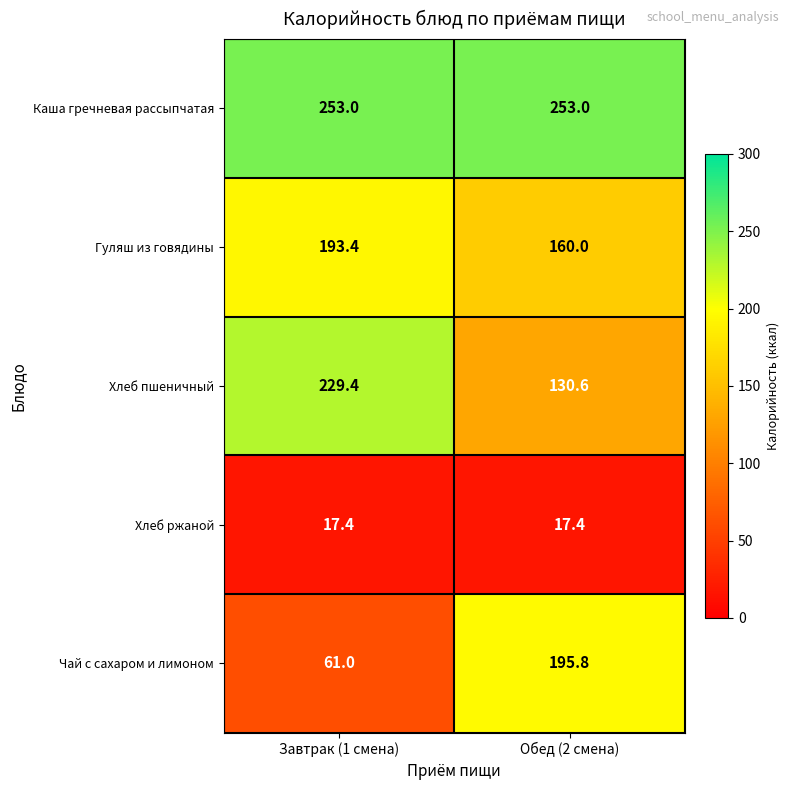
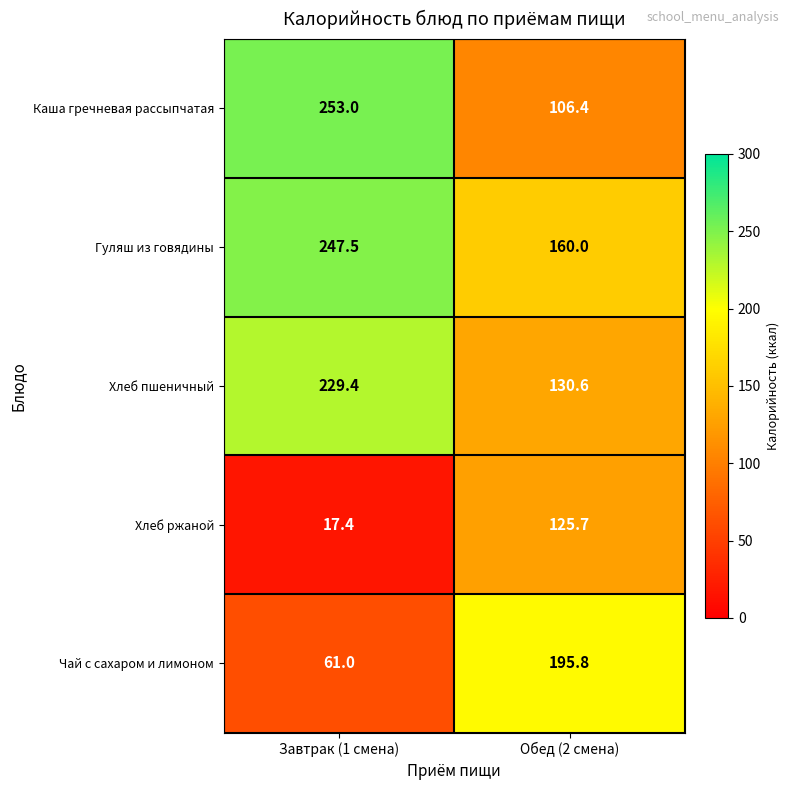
Каша гречневая рассыпчатая, Обед (2 смена): 253.0 -> 106.4
Гуляш из говядины, Завтрак (1 смена): 193.4 -> 247.5
Хлеб ржаной, Обед (2 смена): 17.4 -> 125.7
